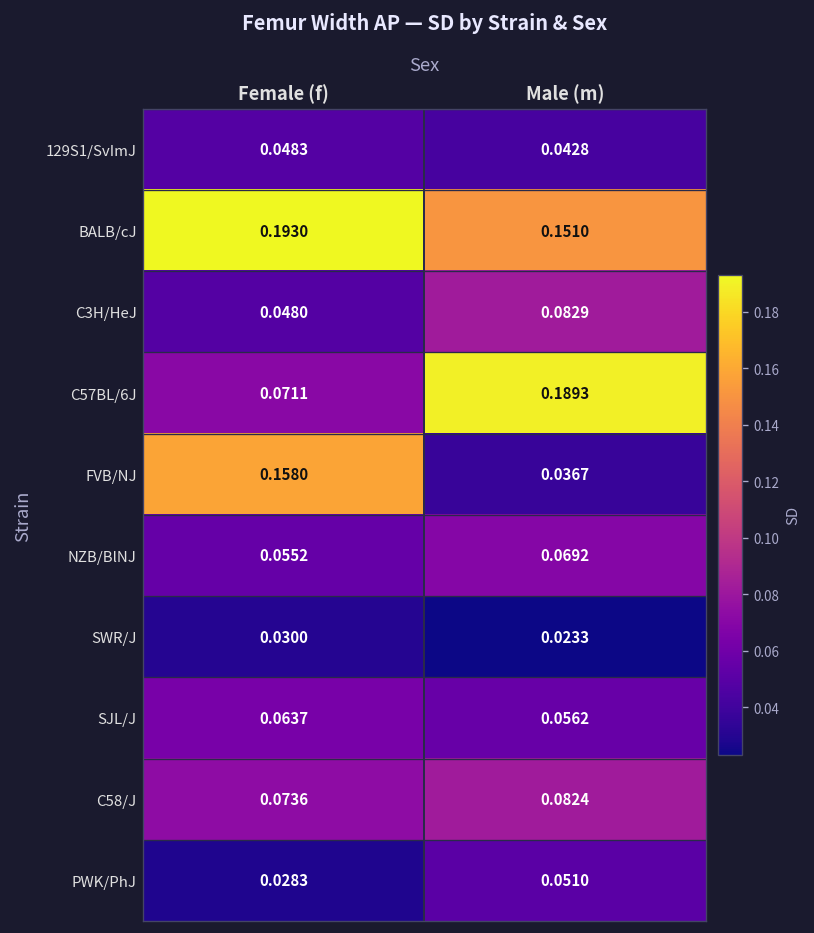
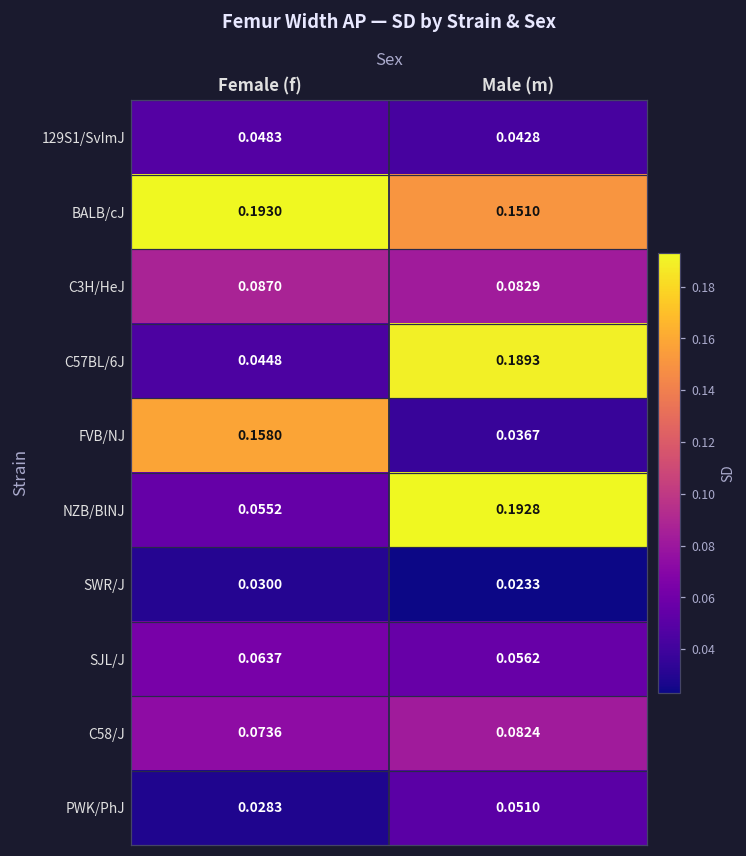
C3H/HeJ, Female (f): 0.0480 -> 0.0870
C57BL/6J, Female (f): 0.0711 -> 0.0448
NZB/BlNJ, Male (m): 0.0692 -> 0.1928
